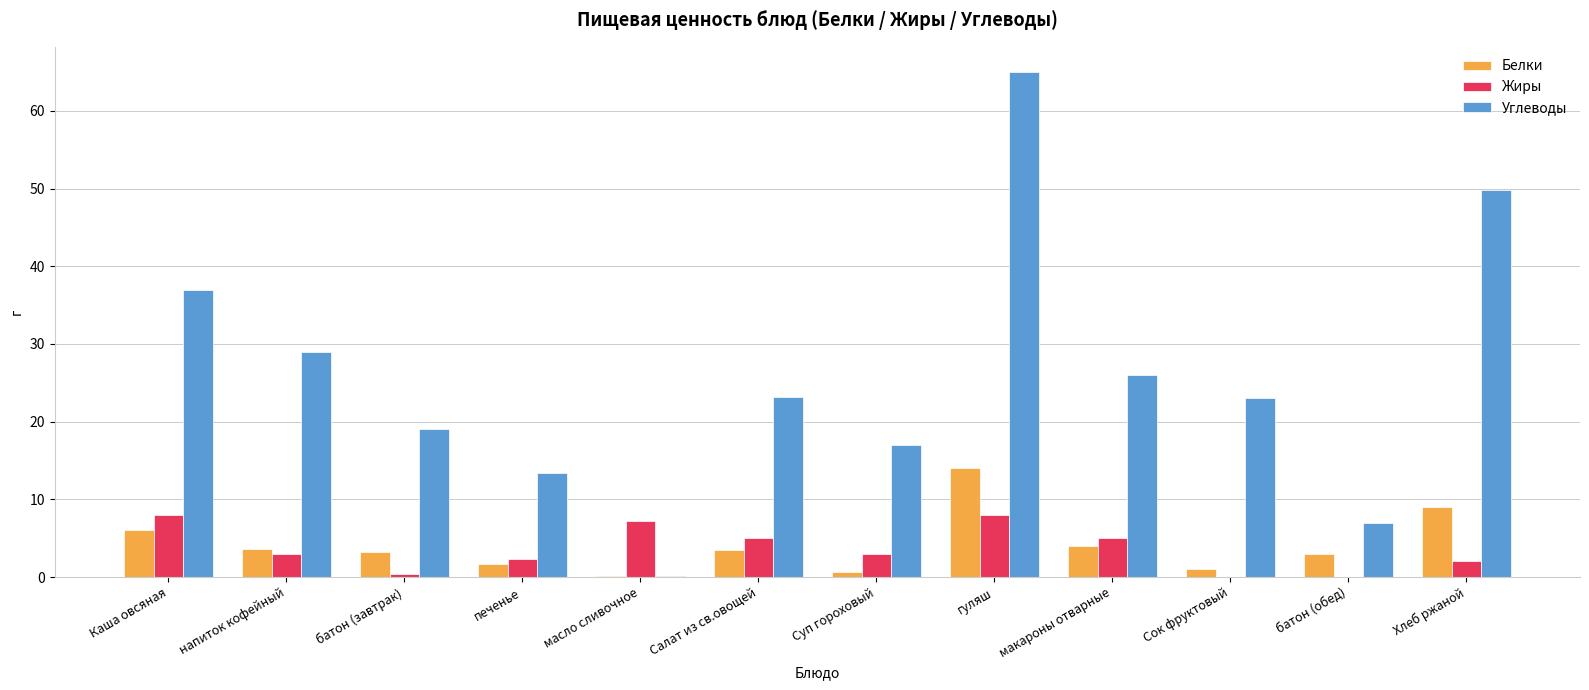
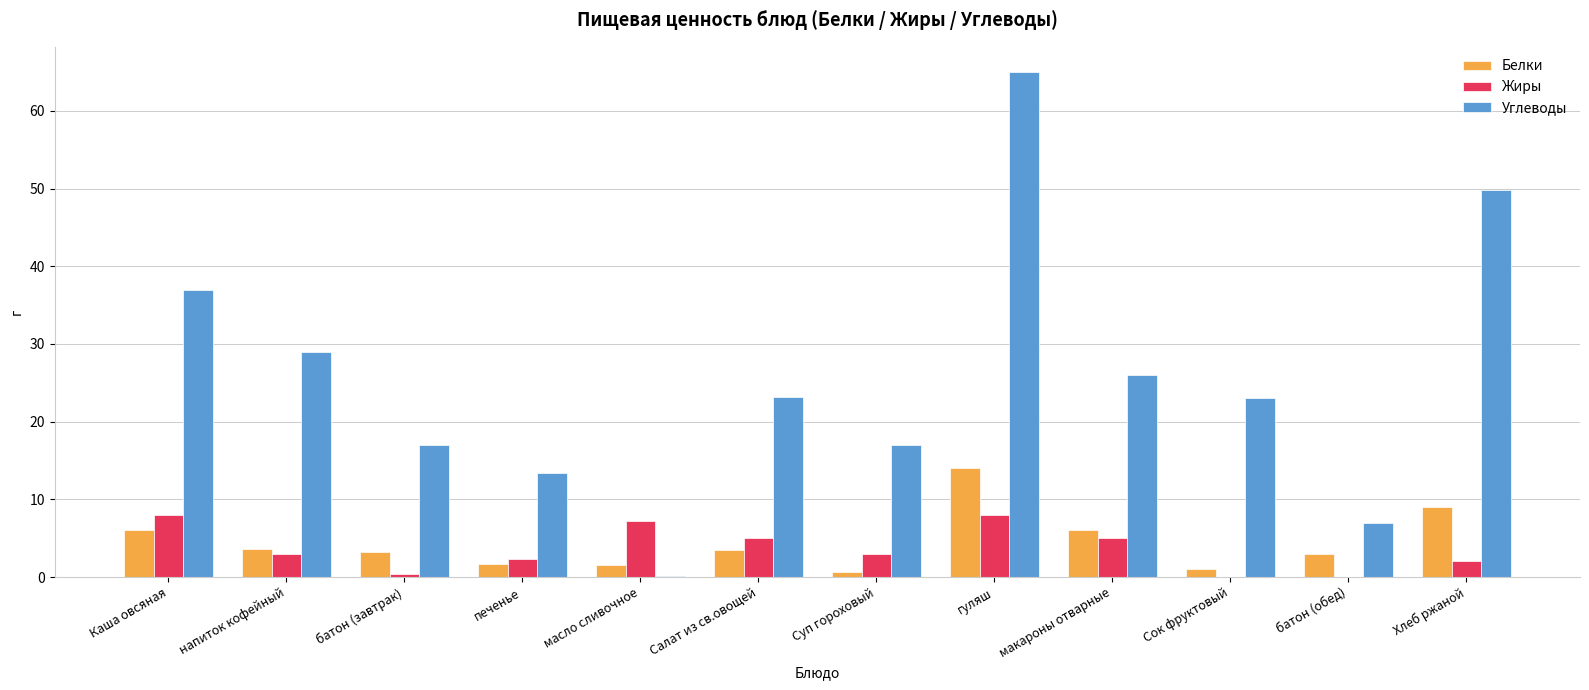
Углеводы, батон (завтрак): 19 -> 17
Белки, масло сливочное: 0 -> 2
Белки, макароны отварные: 4 -> 6
